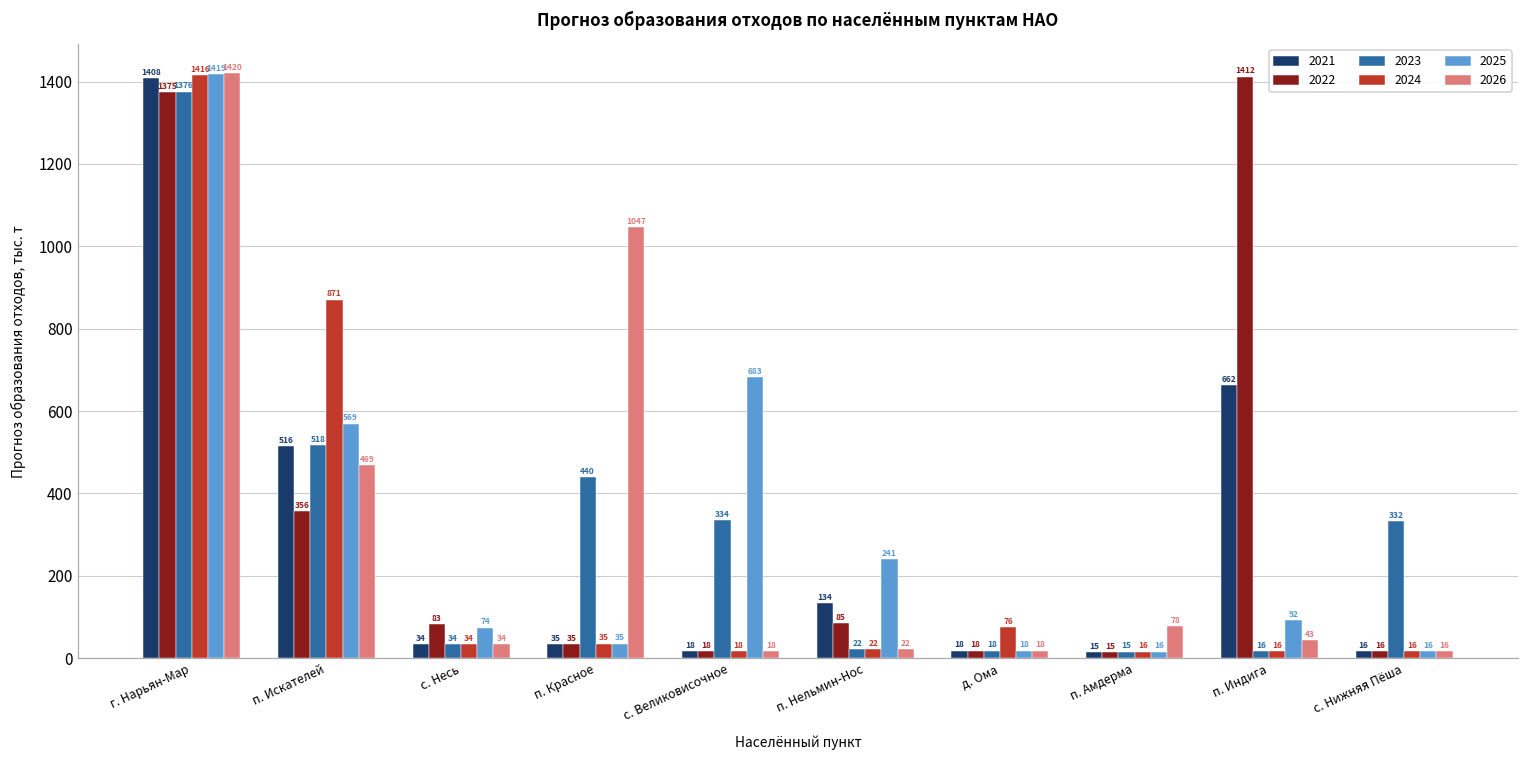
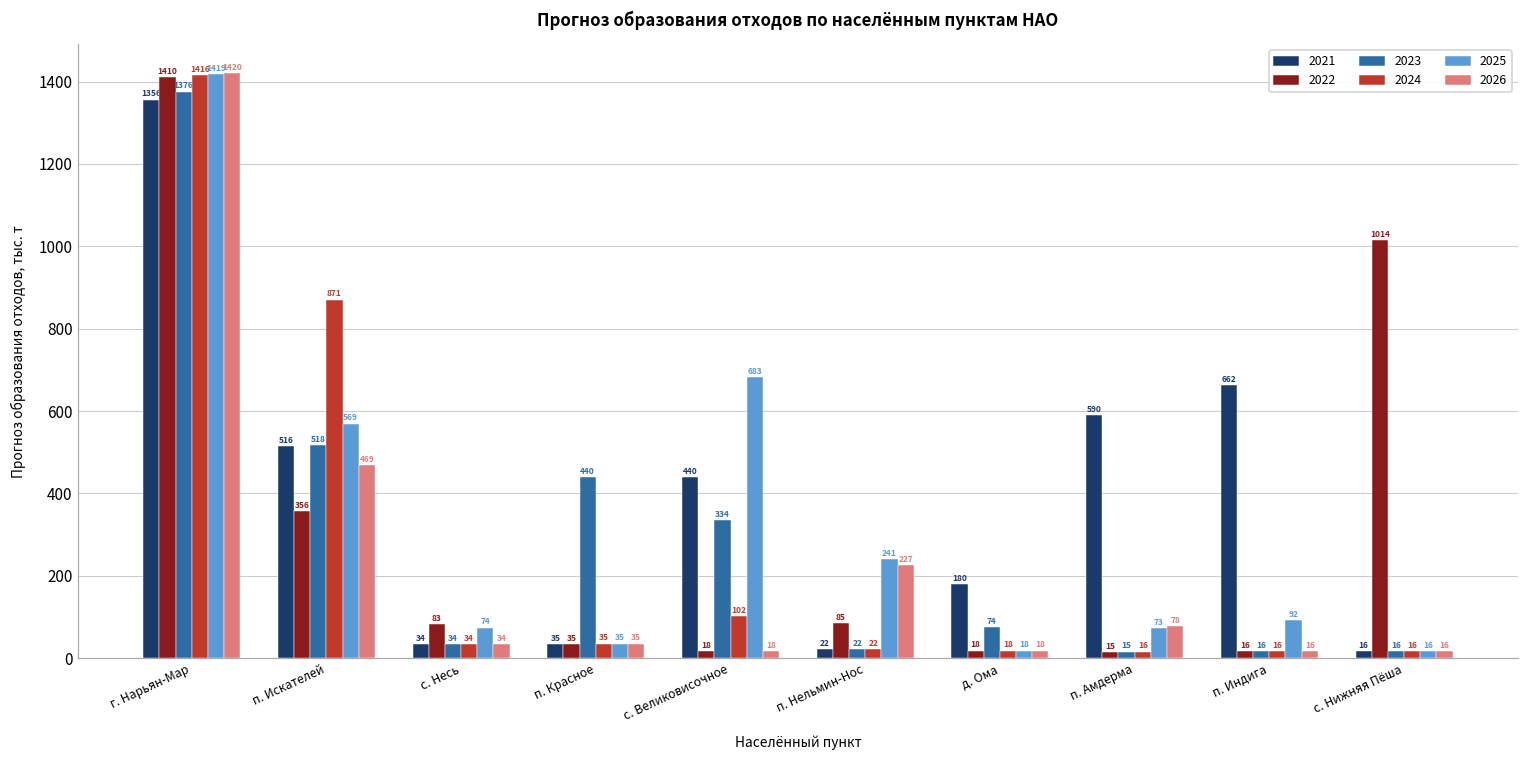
2021, г. Нарьян-Мар: 1408 -> 1356
2022, г. Нарьян-Мар: 1375 -> 1410
2026, п. Красное: 1047 -> 35
2021, с. Великовисочное: 18 -> 440
2024, с. Великовисочное: 18 -> 102
2021, п. Нельмин-Нос: 134 -> 22
2026, п. Нельмин-Нос: 22 -> 227
2021, д. Ома: 18 -> 180
2023, д. Ома: 18 -> 74
2024, д. Ома: 76 -> 18
2021, п. Амдерма: 15 -> 590
2025, п. Амдерма: 16 -> 73
2022, п. Индига: 1412 -> 16
2026, п. Индига: 43 -> 16
2022, с. Нижняя Пёша: 16 -> 1014
2023, с. Нижняя Пёша: 332 -> 16
